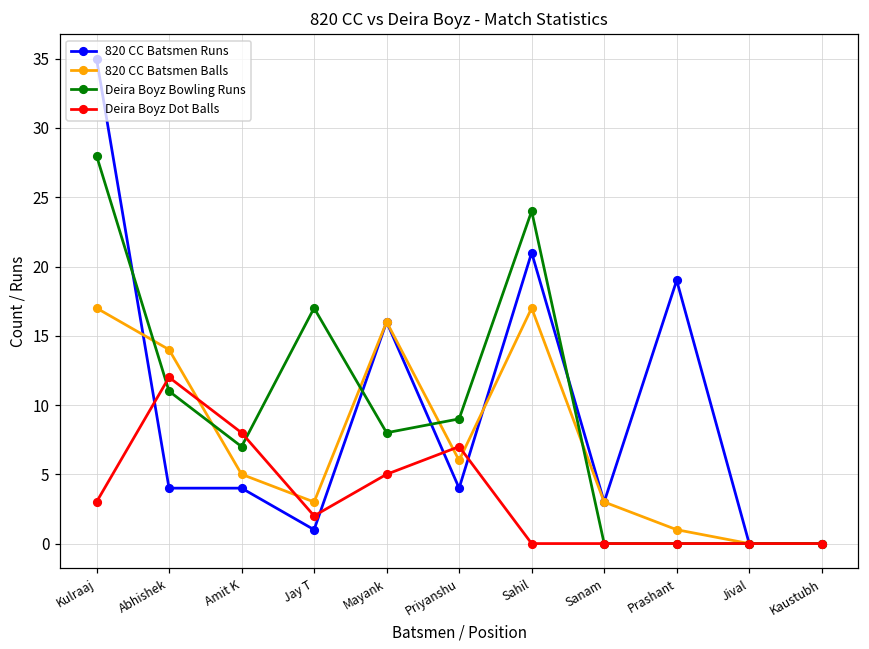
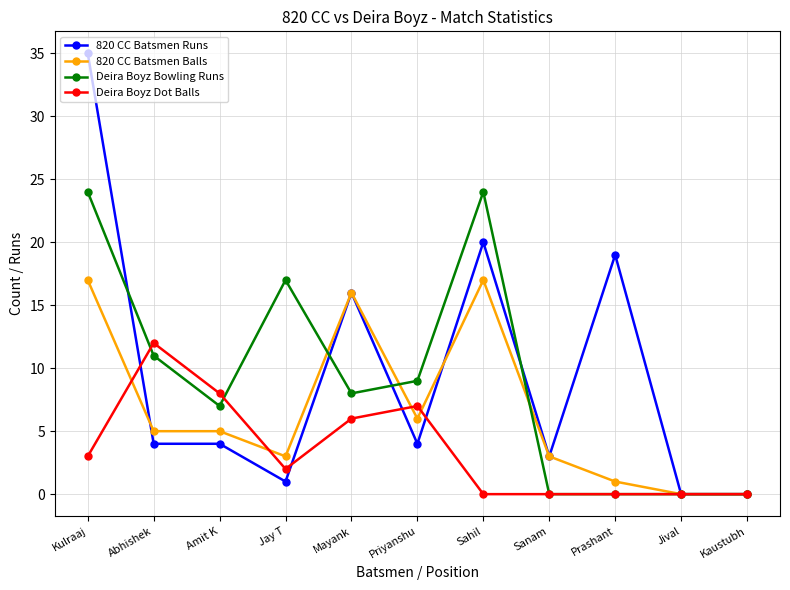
Deira Boyz Bowling Runs, Kulraaj: 28 -> 24
820 CC Batsmen Balls, Abhishek: 14 -> 5
Deira Boyz Dot Balls, Mayank: 5 -> 6
820 CC Batsmen Runs, Sahil: 21 -> 20
